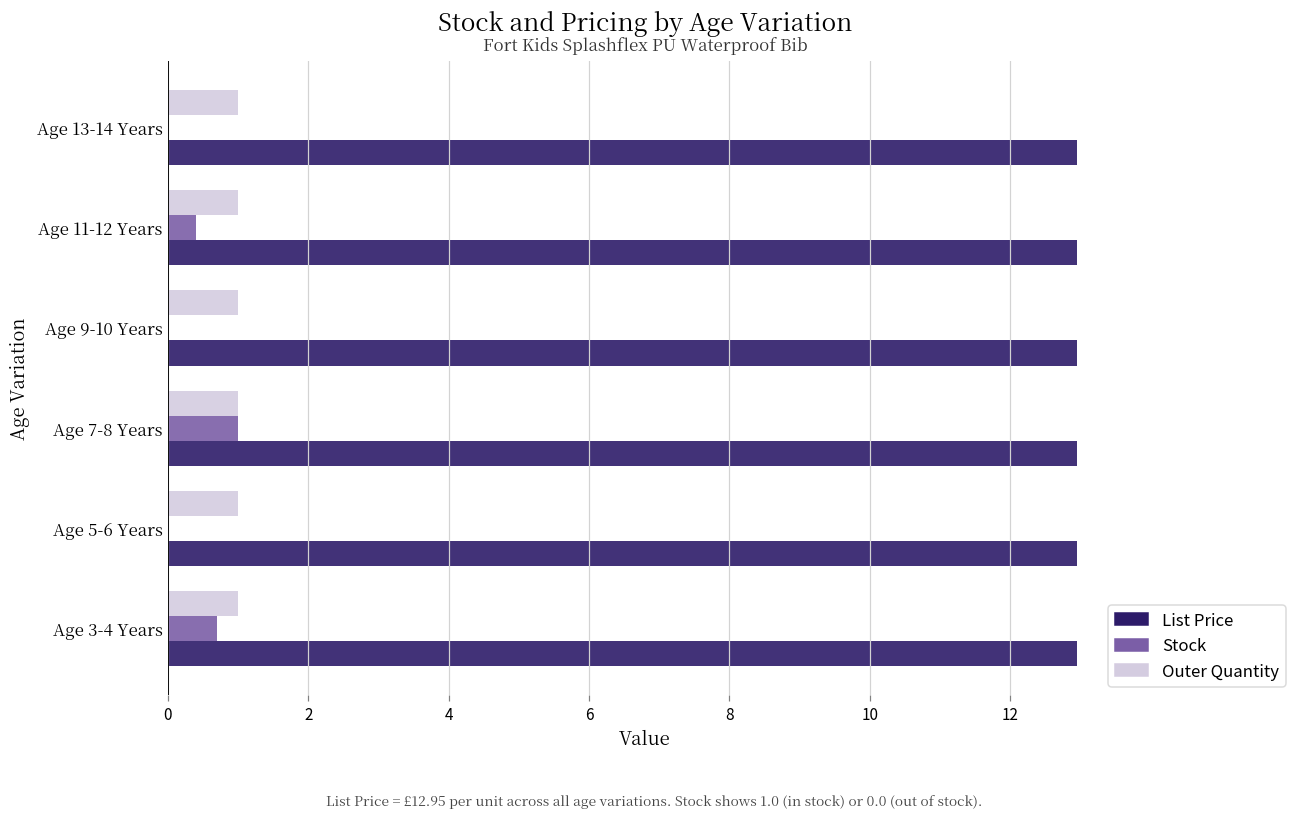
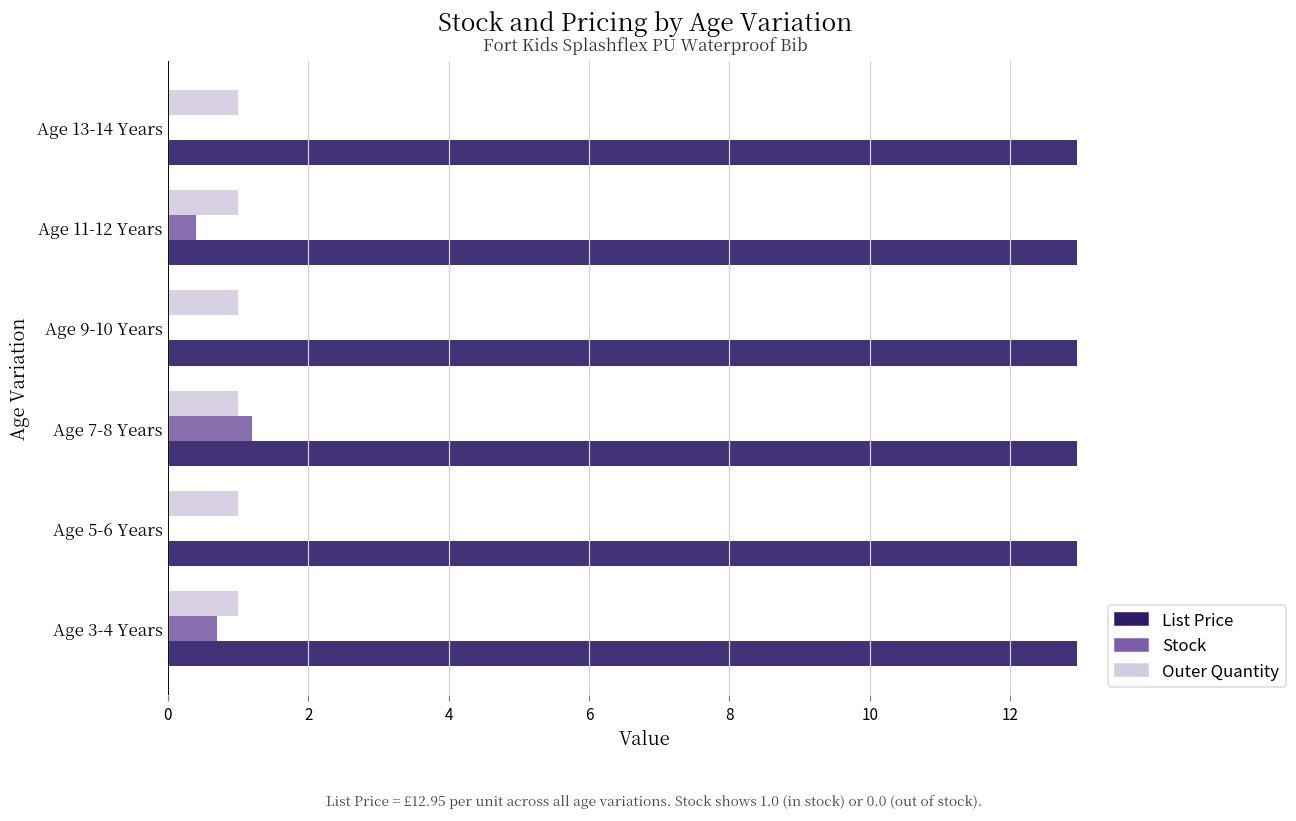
Stock, Age 7-8 Years: 1.0 -> 1.2
